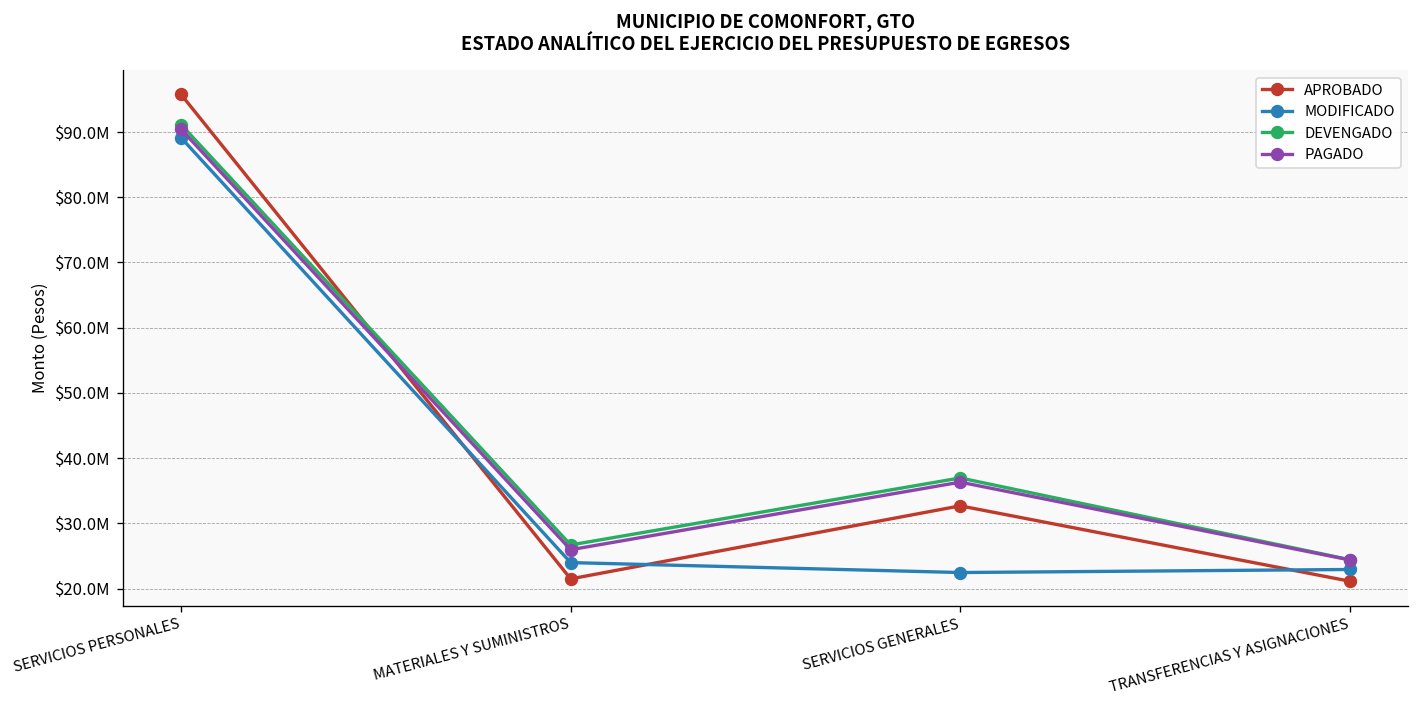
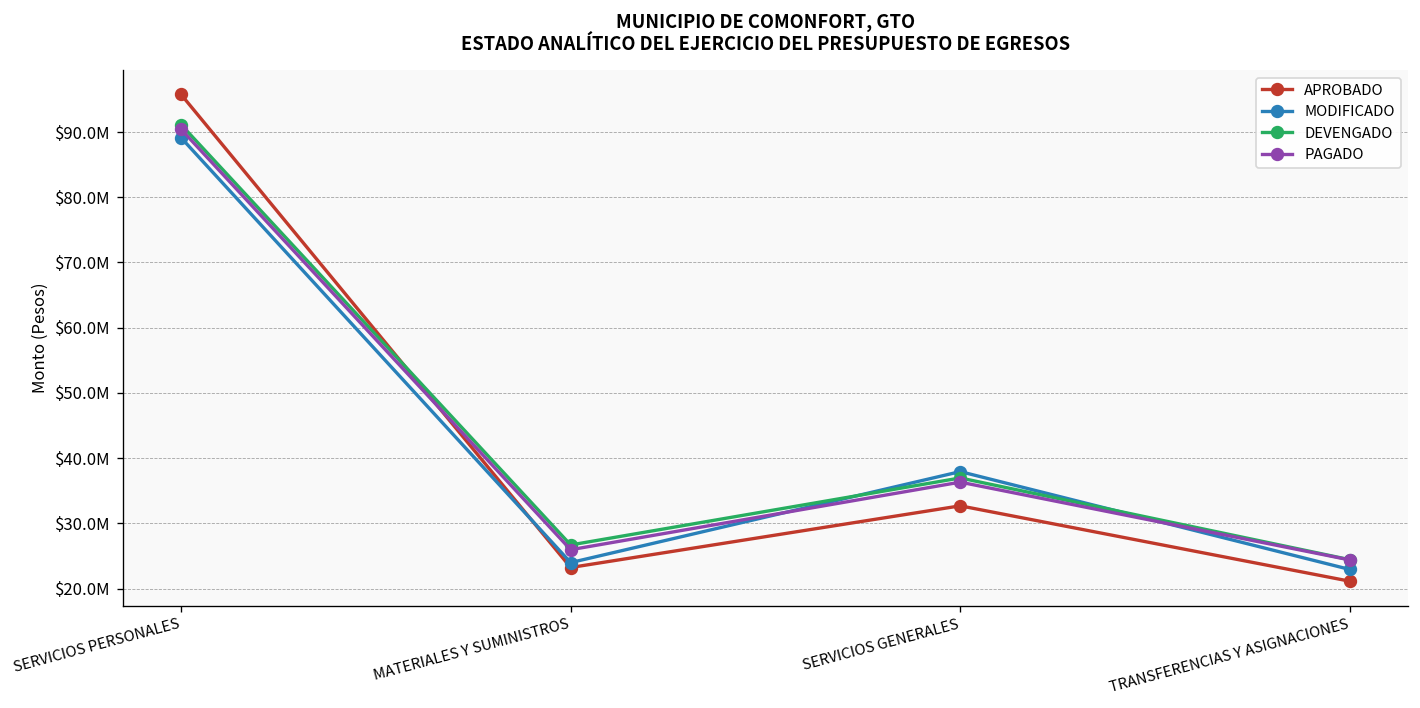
APROBADO, MATERIALES Y SUMINISTROS: $21000000 -> $23000000
MODIFICADO, SERVICIOS GENERALES: $22000000 -> $38000000
